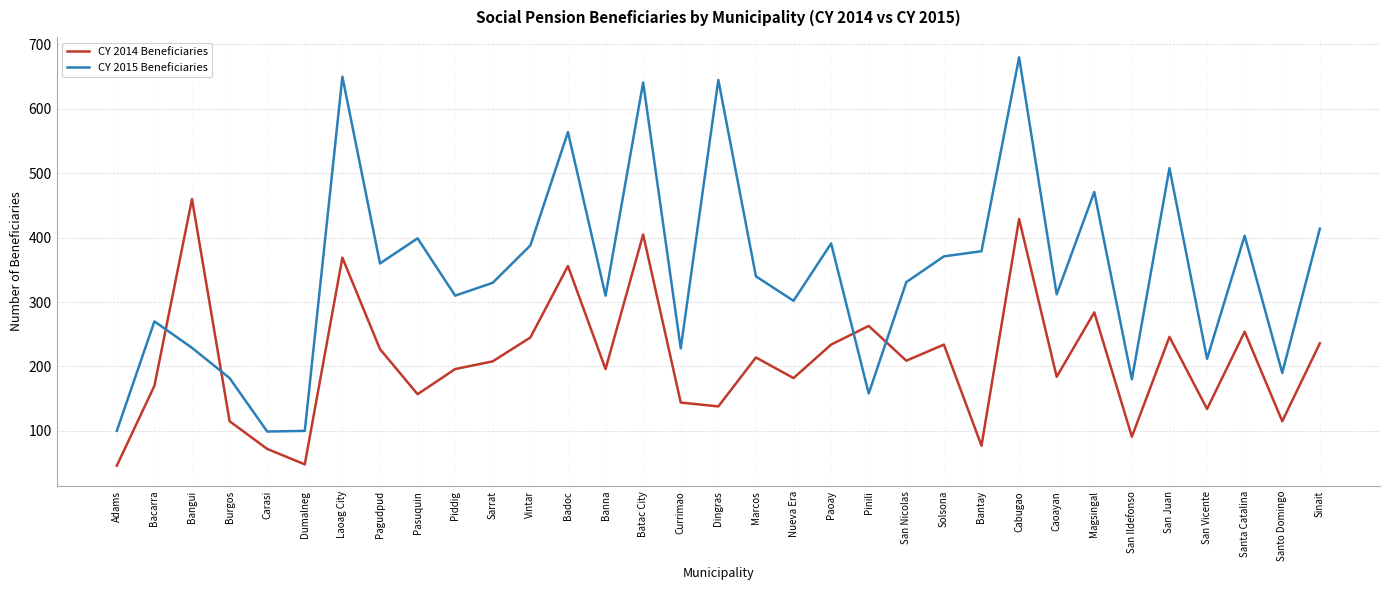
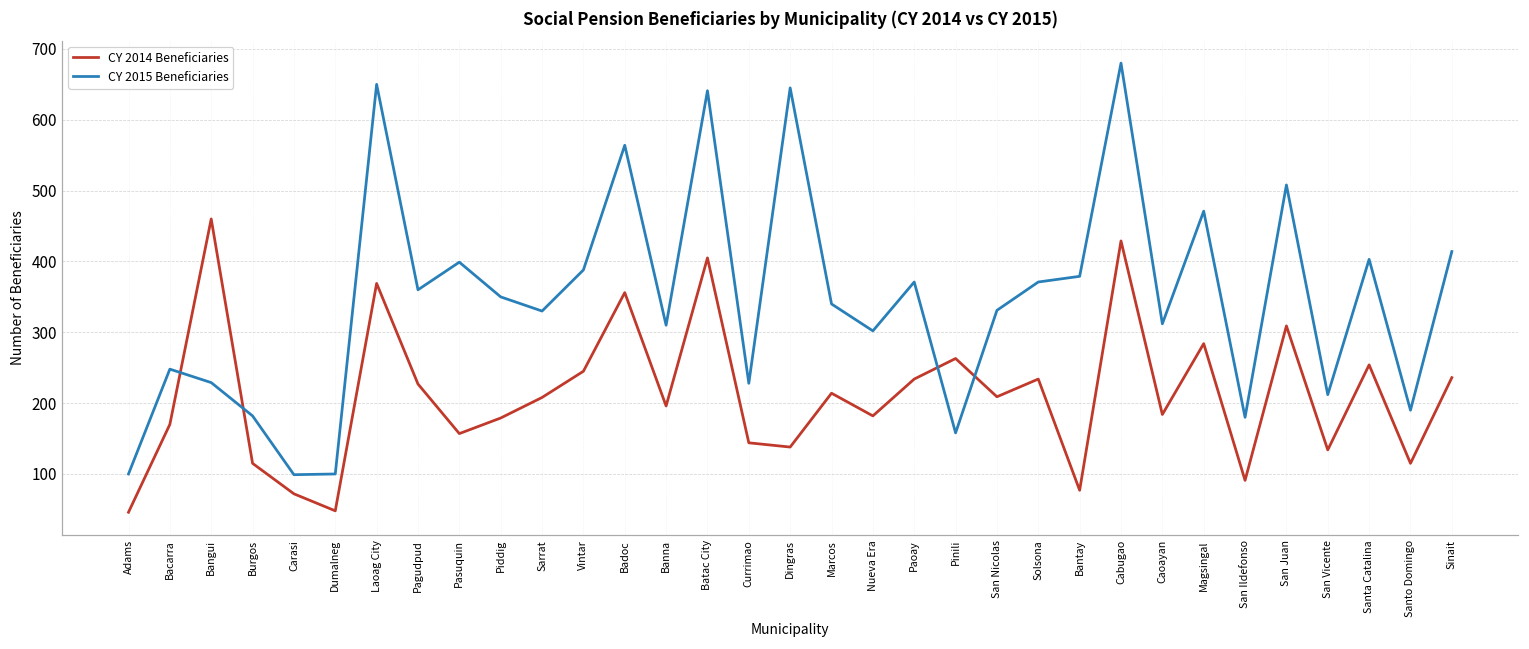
CY 2015 Beneficiaries, Bacarra: 270 -> 250
CY 2014 Beneficiaries, Piddig: 200 -> 180
CY 2015 Beneficiaries, Piddig: 310 -> 350
CY 2015 Beneficiaries, Paoay: 390 -> 370
CY 2014 Beneficiaries, San Juan: 250 -> 310
